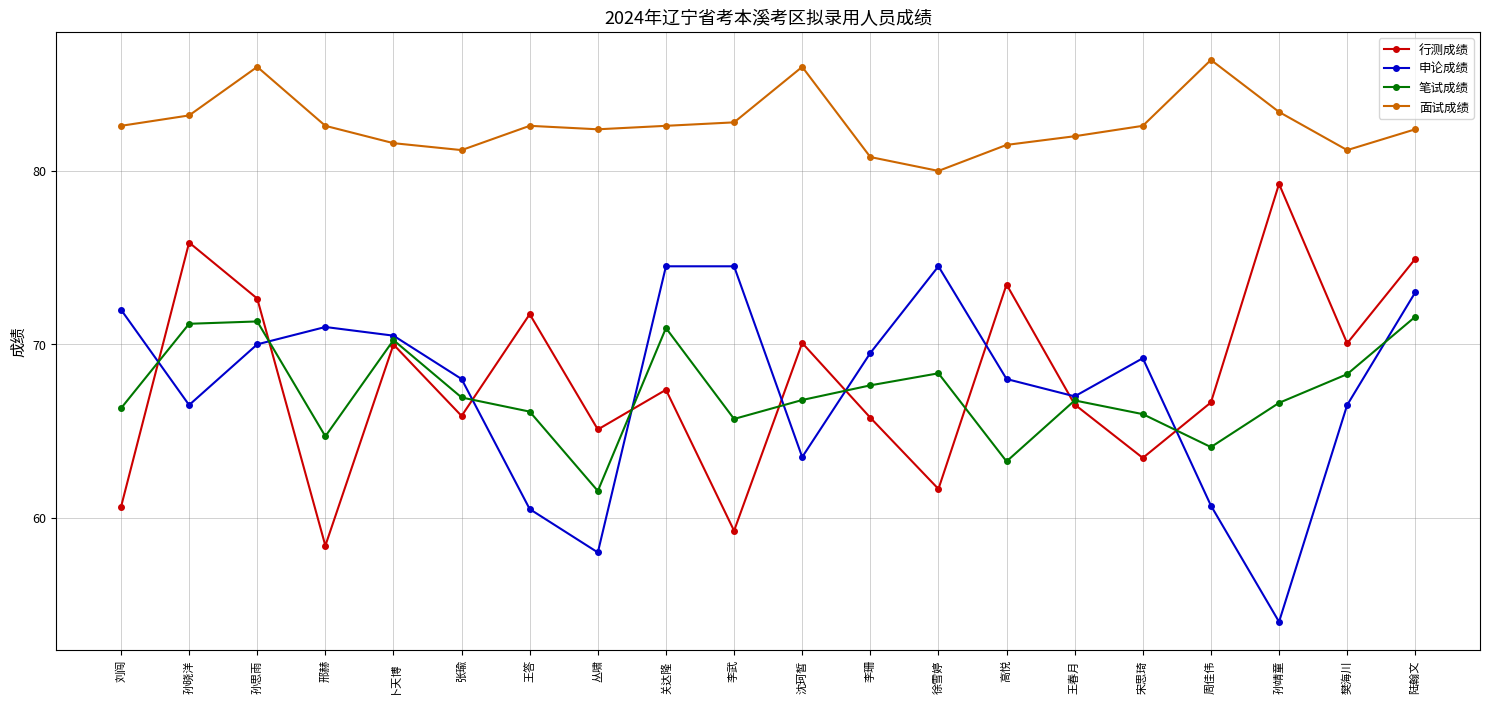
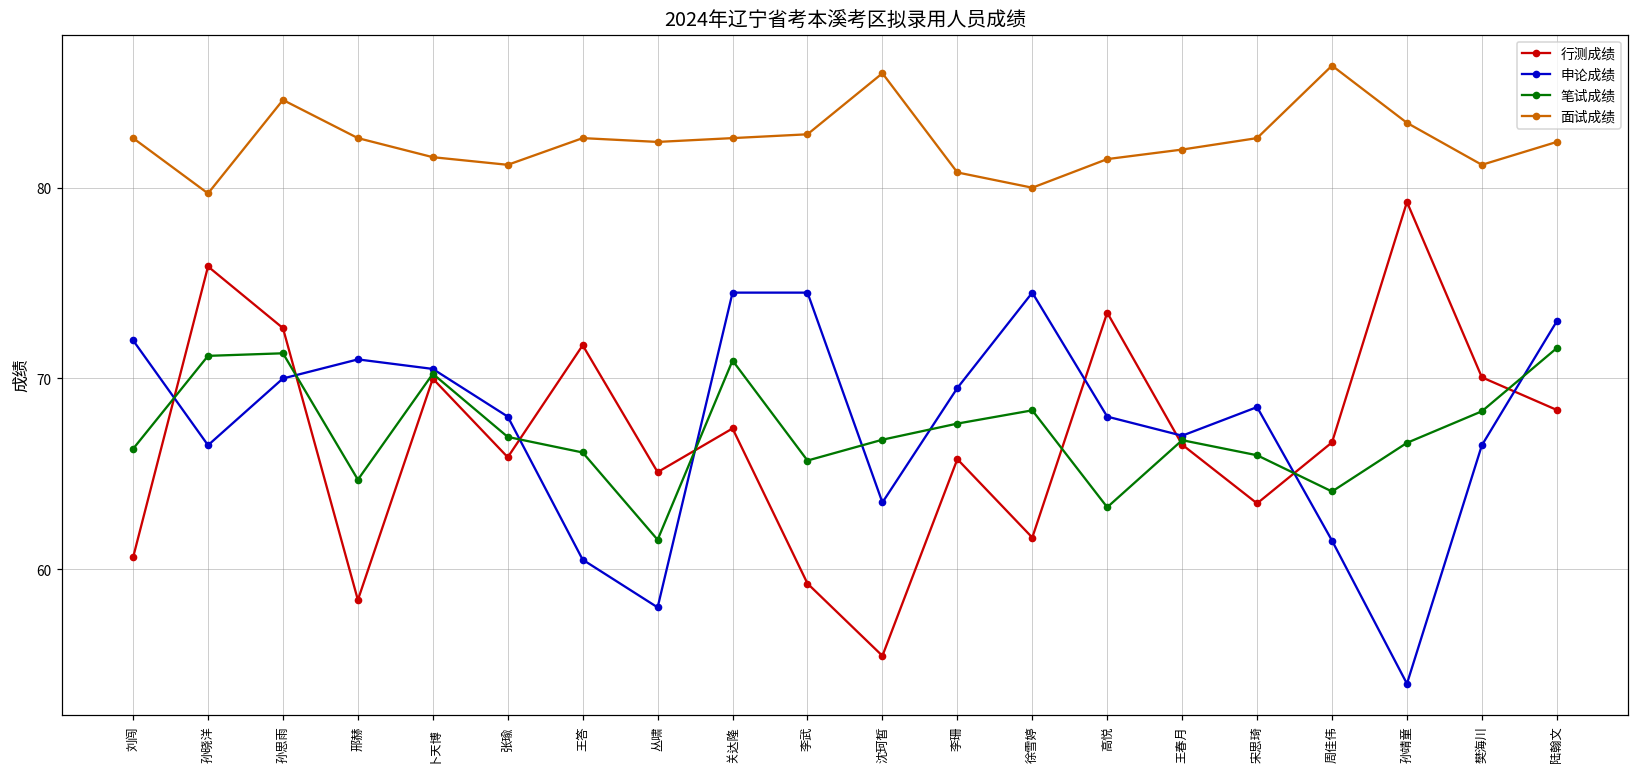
面试成绩, 孙晓洋: 83.2 -> 79.7
面试成绩, 孙思雨: 86.0 -> 84.6
行测成绩, 沈珂皙: 70.1 -> 55.5
申论成绩, 宋思琦: 69.2 -> 68.5
申论成绩, 周佳伟: 60.7 -> 61.5
行测成绩, 陆翰文: 74.9 -> 68.4
